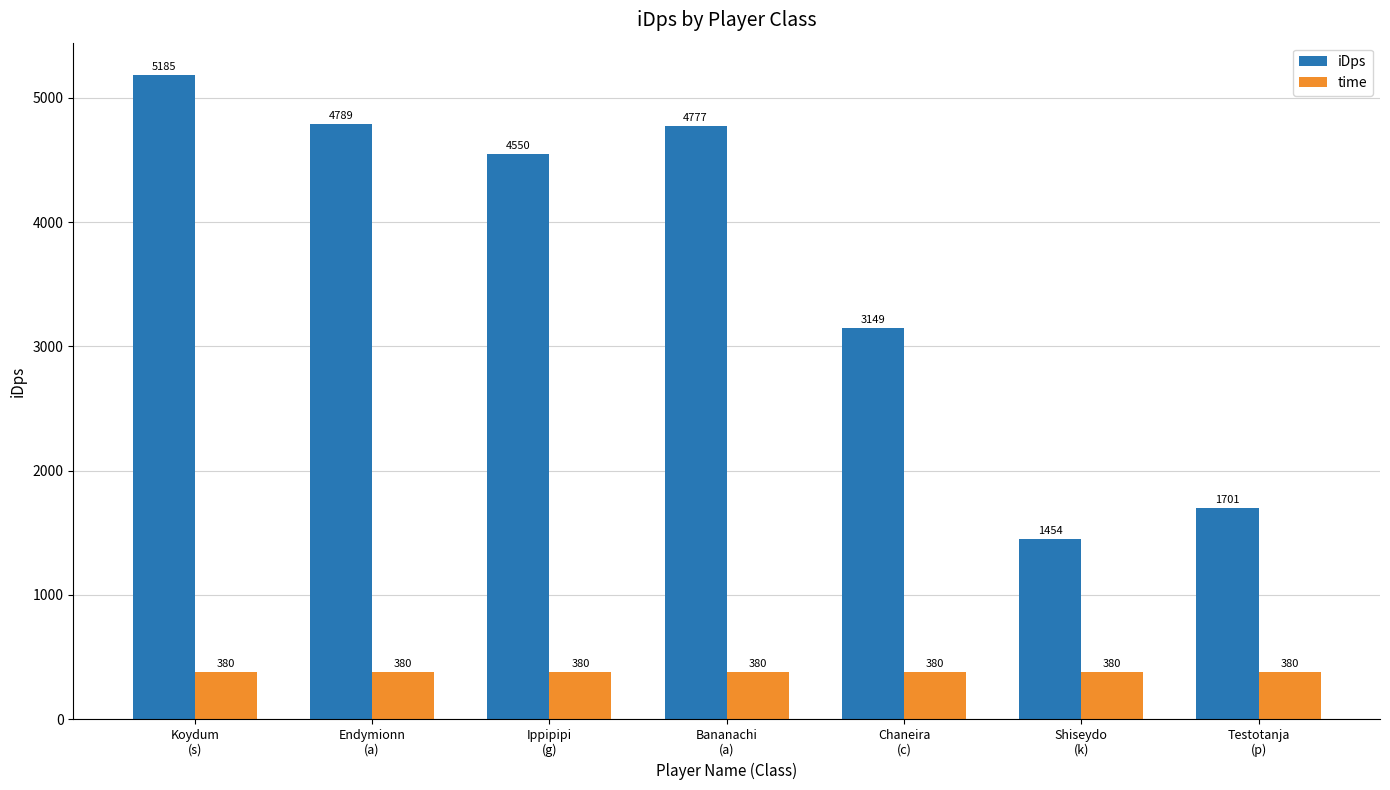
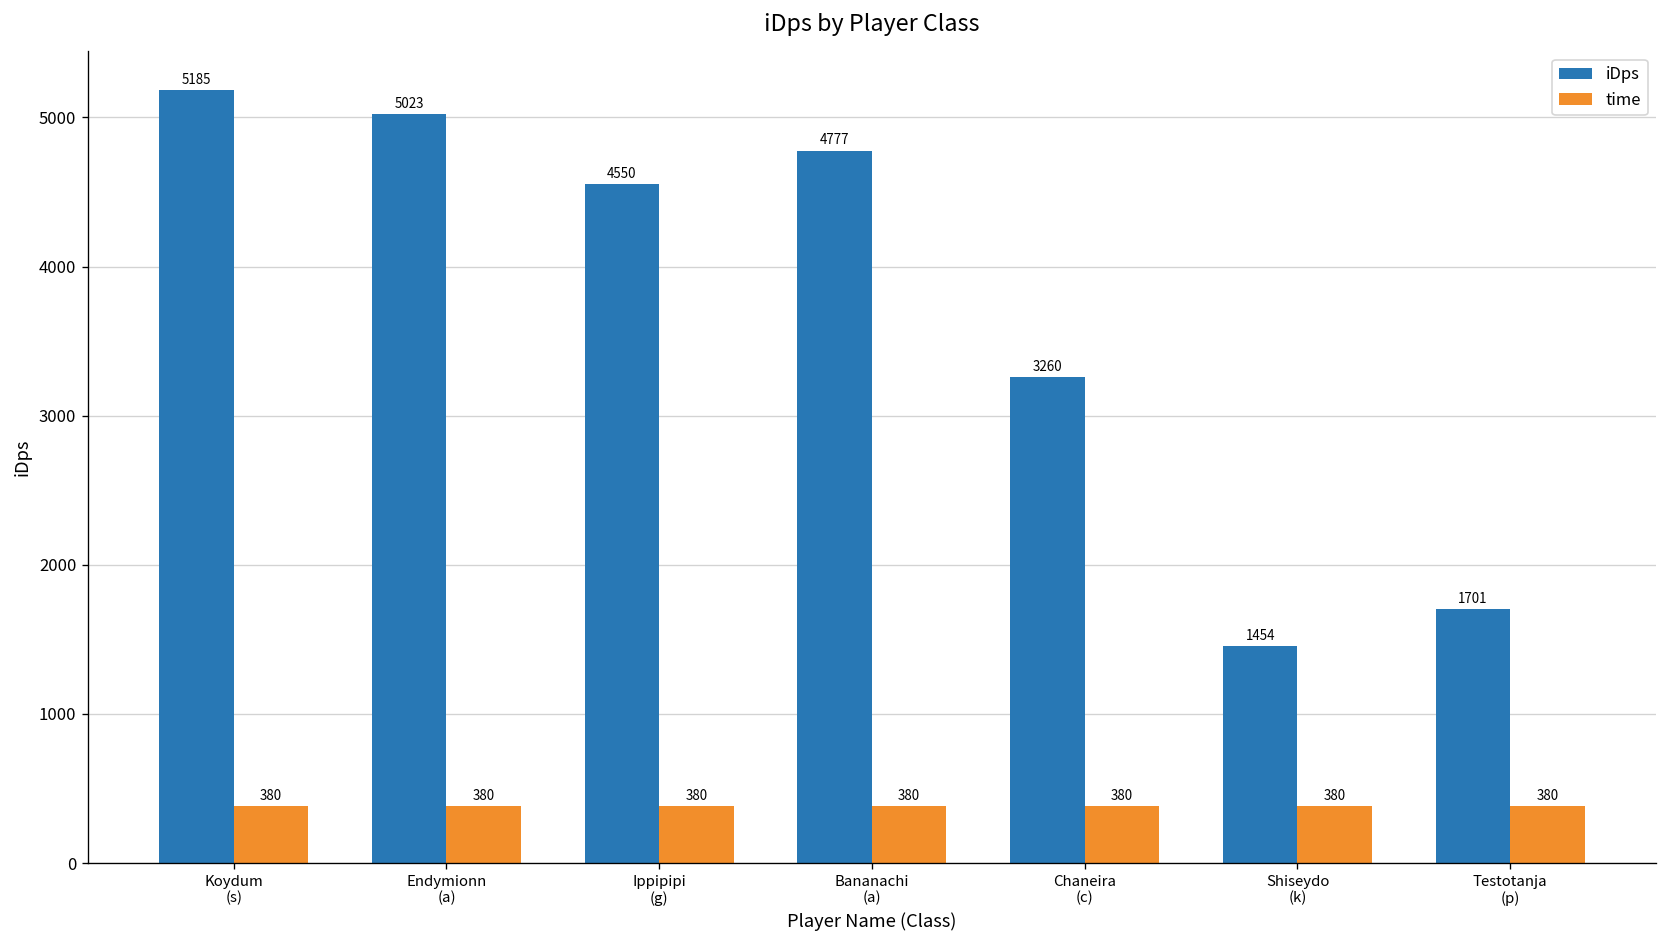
iDps, Endymionn (a): 4789 -> 5023
iDps, Chaneira (c): 3149 -> 3260
